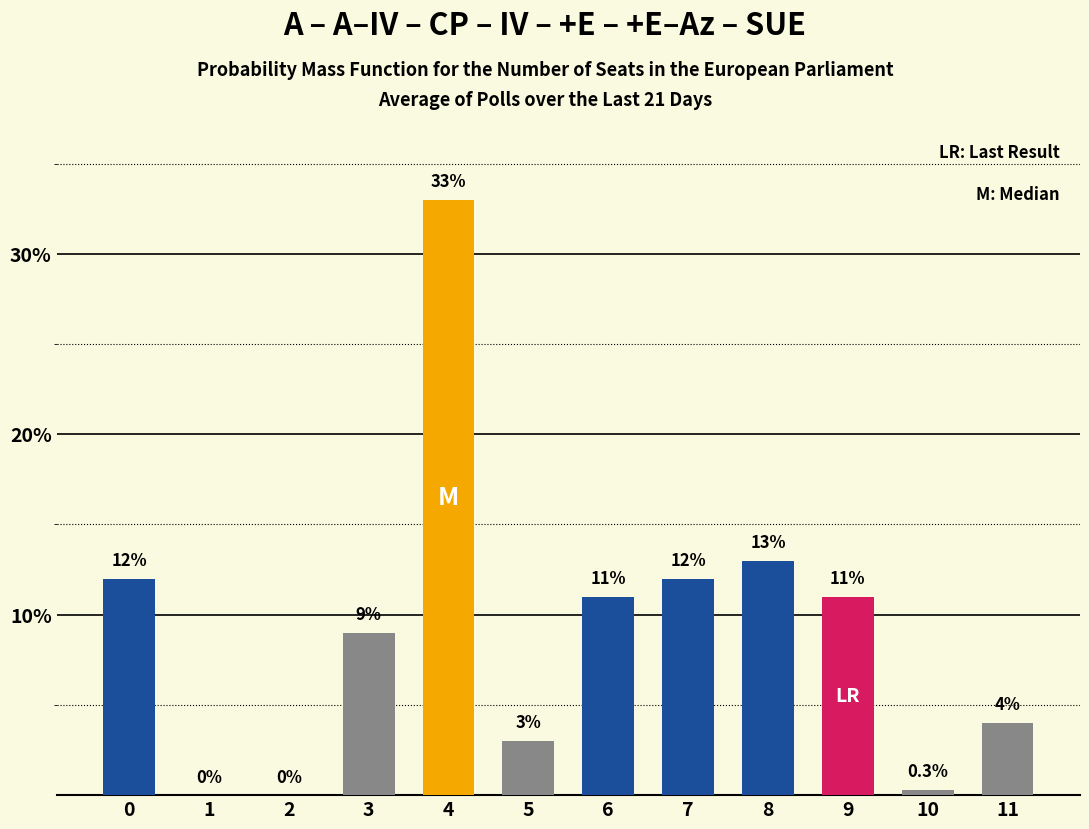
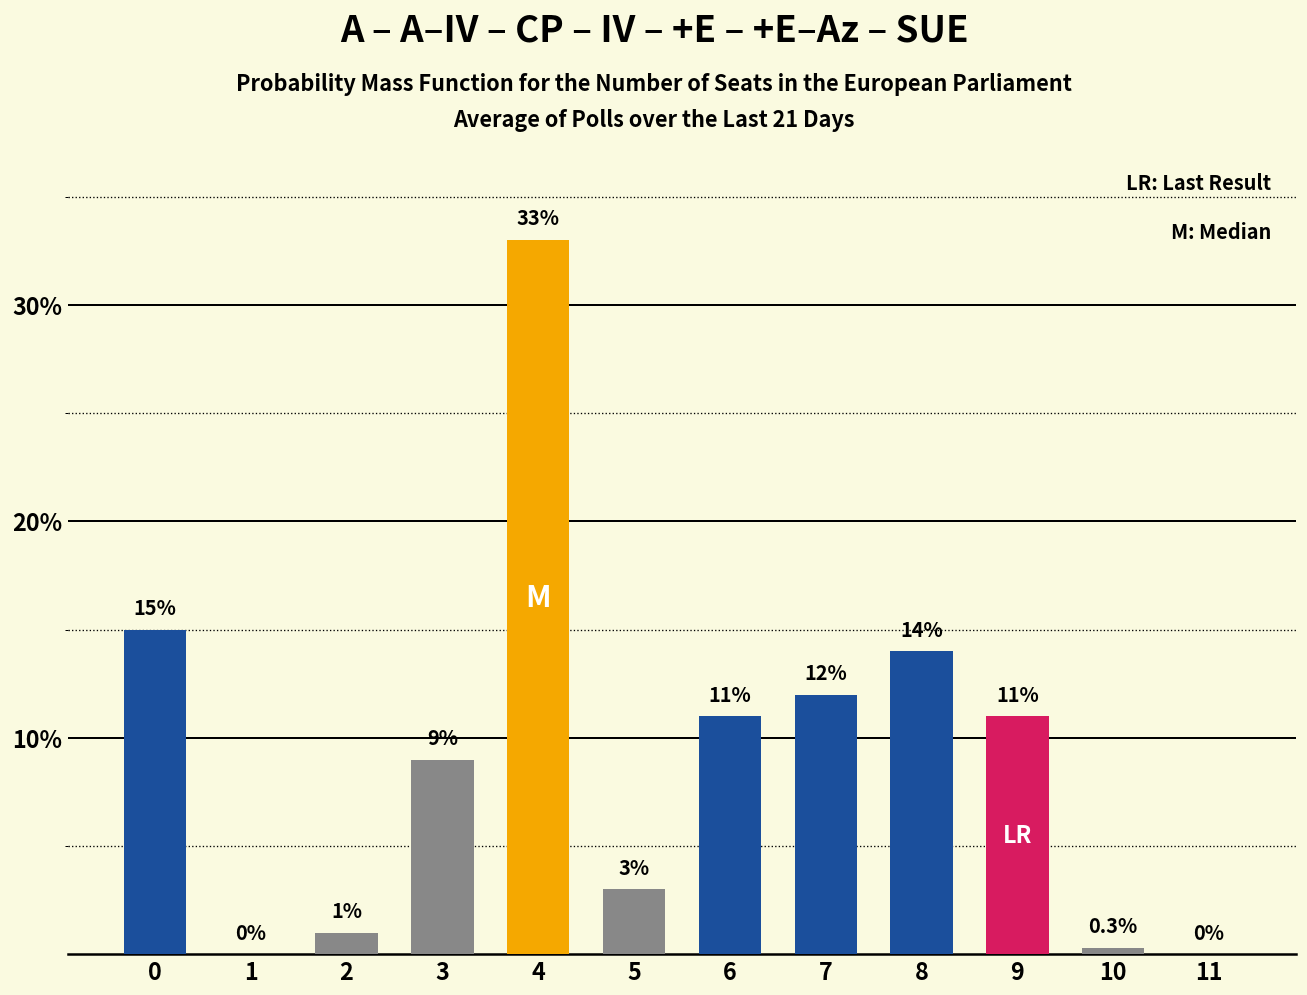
0: 12% -> 15%
2: 0% -> 1%
8: 13% -> 14%
11: 4% -> 0%
